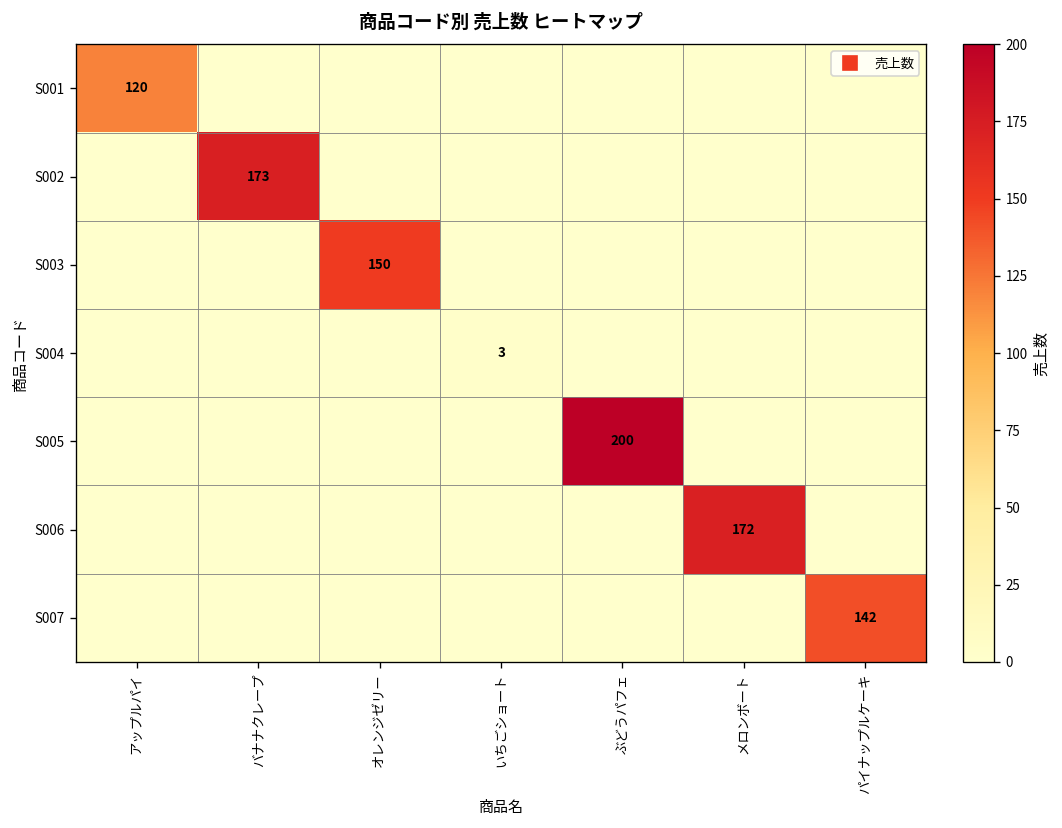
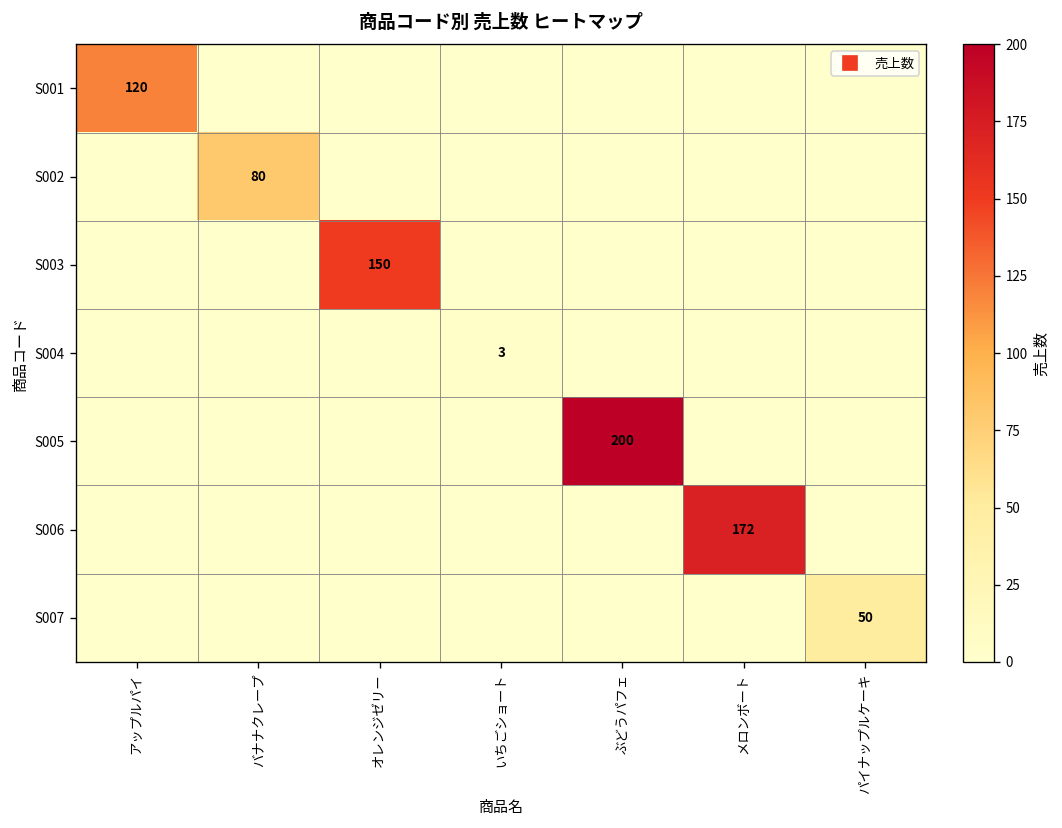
S002, バナナクレープ: 173 -> 80
S007, パイナップルケーキ: 142 -> 50
